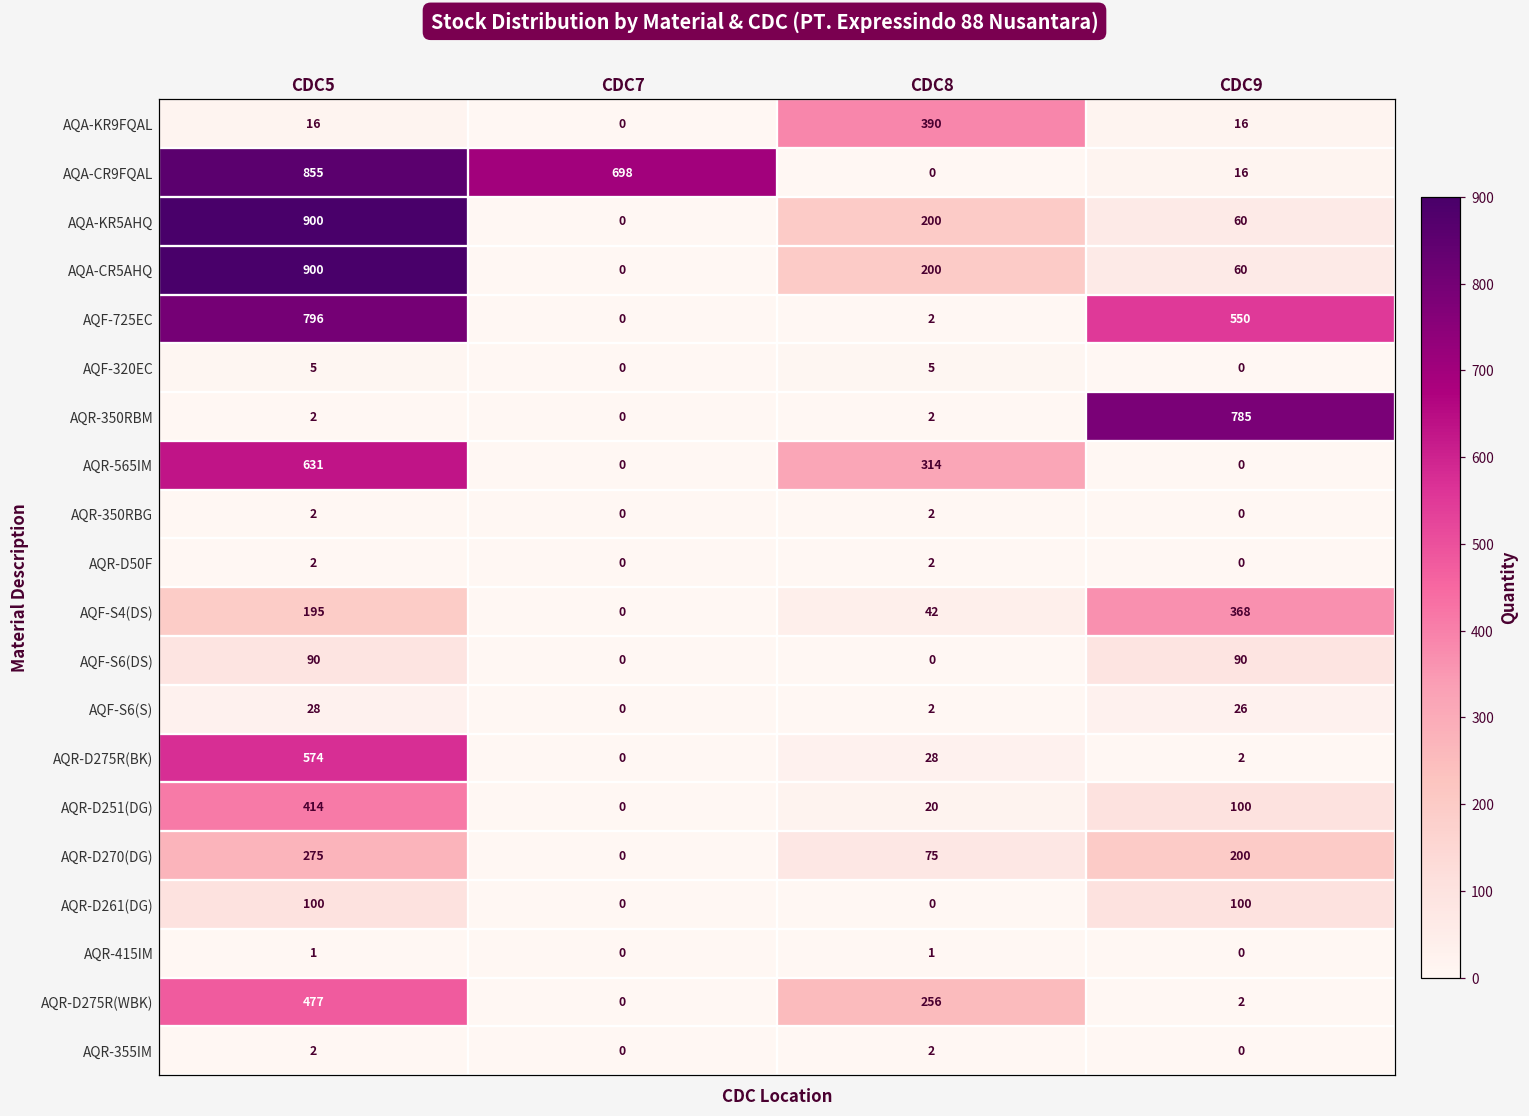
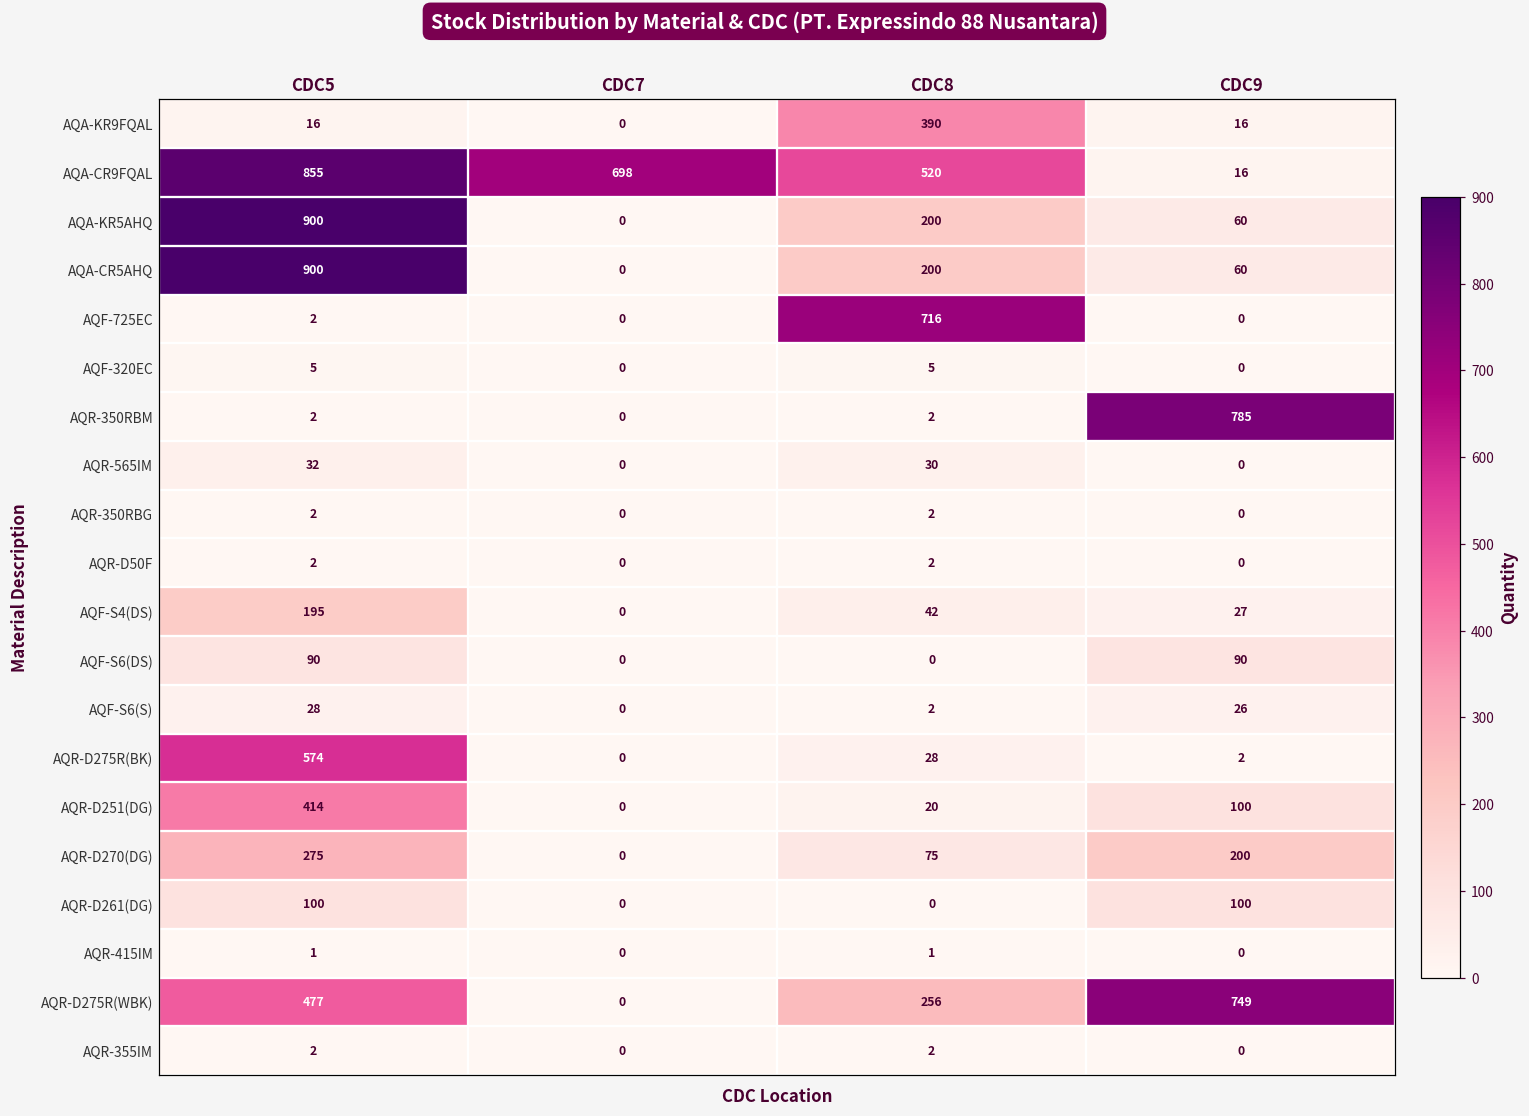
AQA-CR9FQAL, CDC8: 0 -> 520
AQF-725EC, CDC5: 796 -> 2
AQF-725EC, CDC8: 2 -> 716
AQF-725EC, CDC9: 550 -> 0
AQR-565IM, CDC5: 631 -> 32
AQR-565IM, CDC8: 314 -> 30
AQF-S4(DS), CDC9: 368 -> 27
AQR-D275R(WBK), CDC9: 2 -> 749
